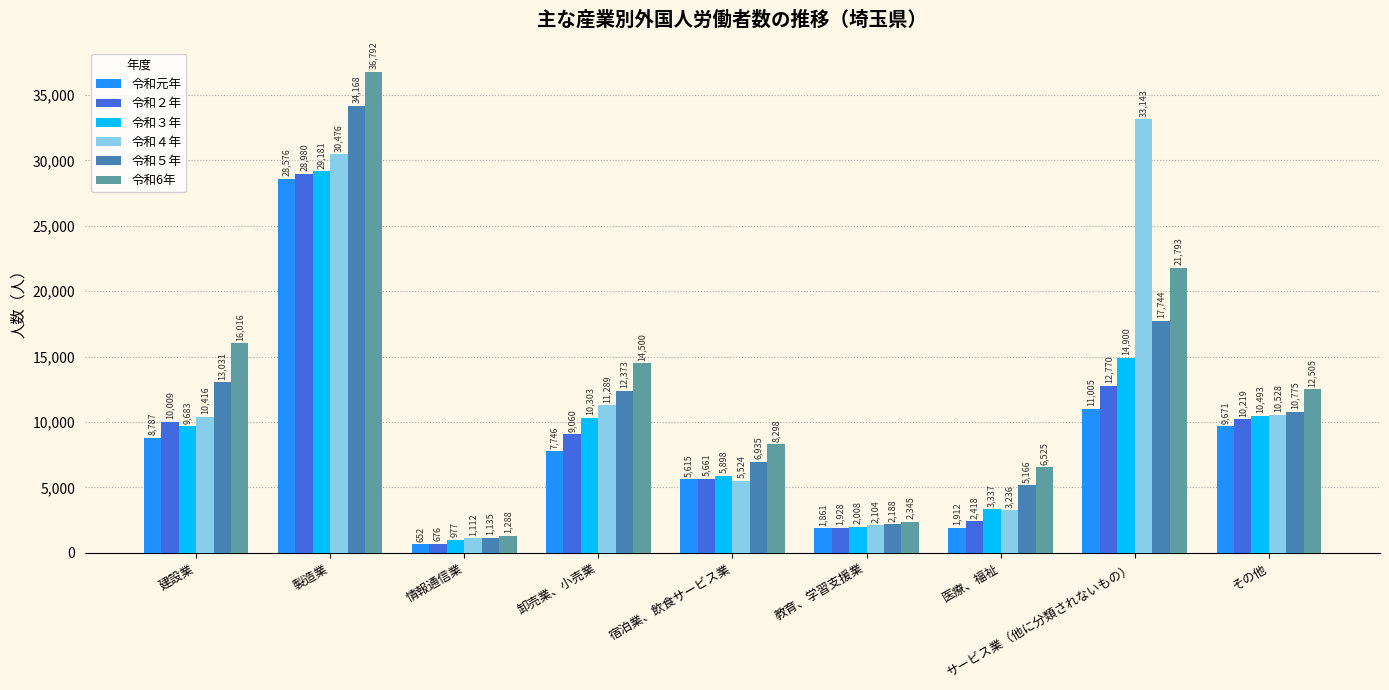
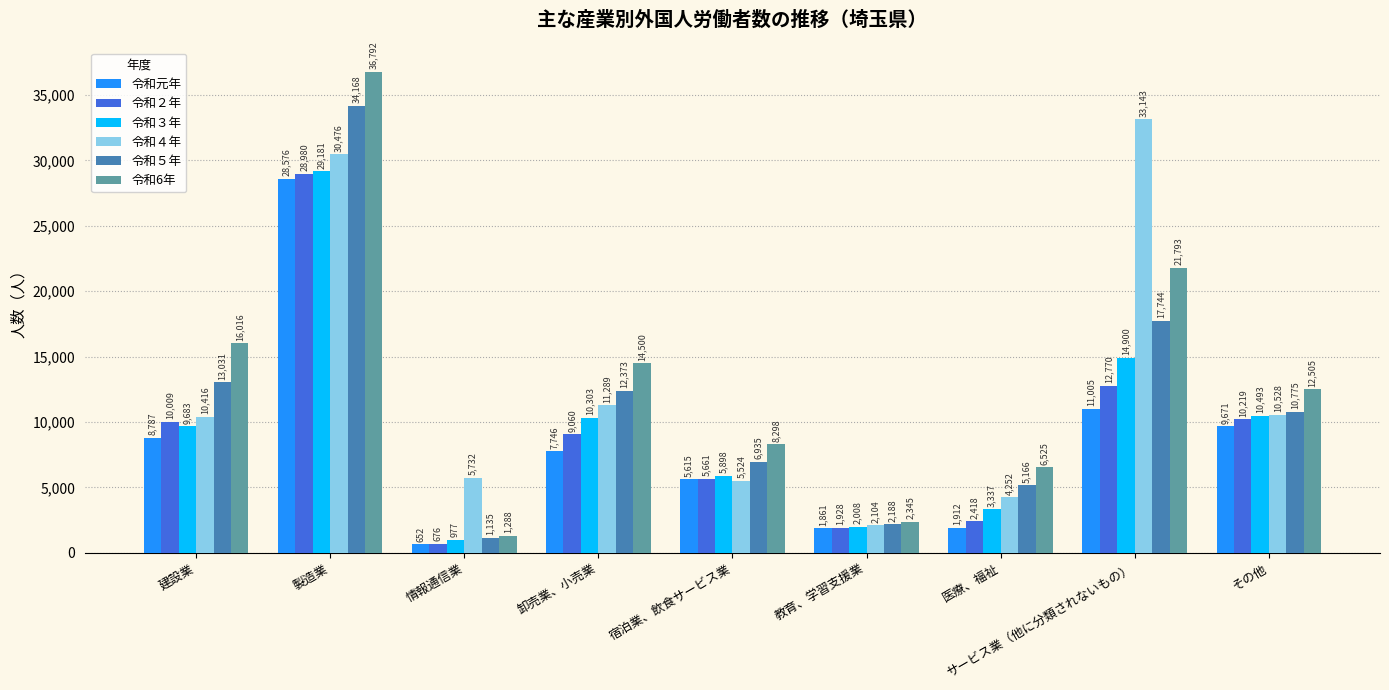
令和４年, 情報通信業: 1,112 -> 5,732
令和４年, 医療、福祉: 3,236 -> 4,252
